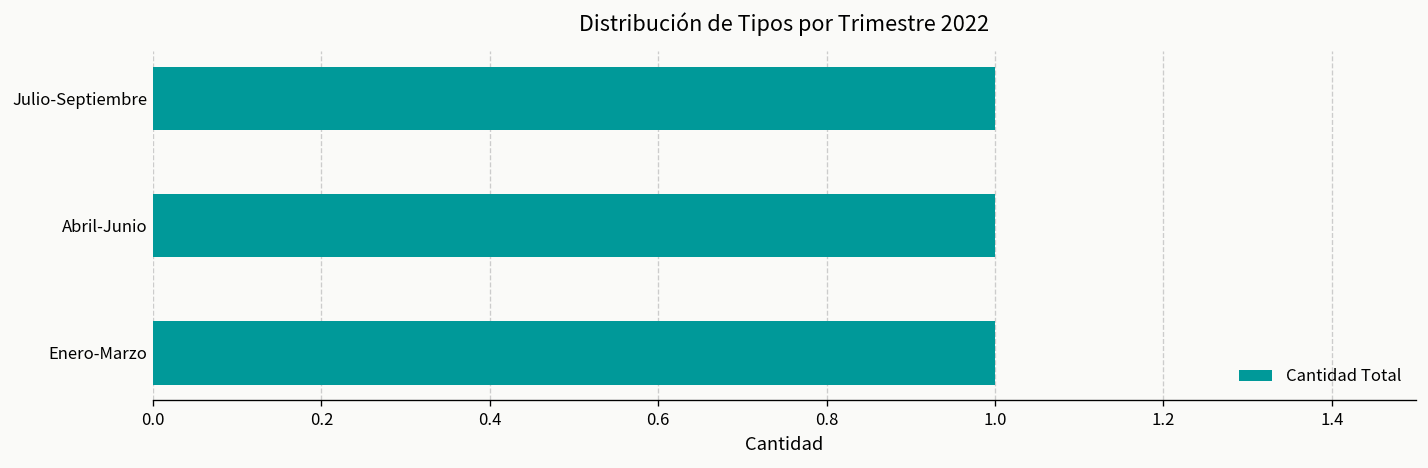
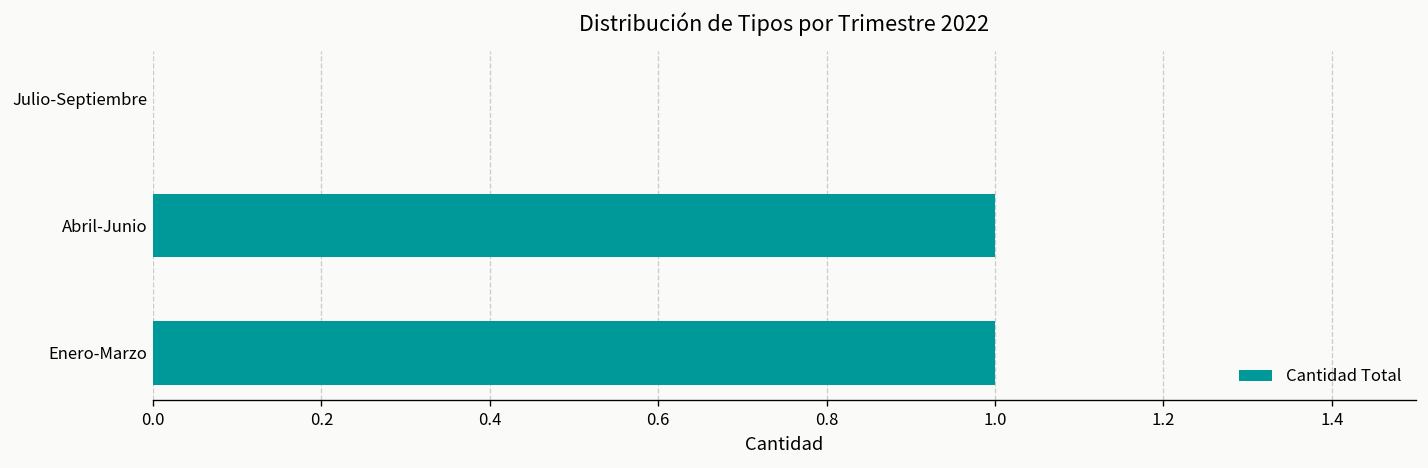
Julio-Septiembre: 1 -> 0
